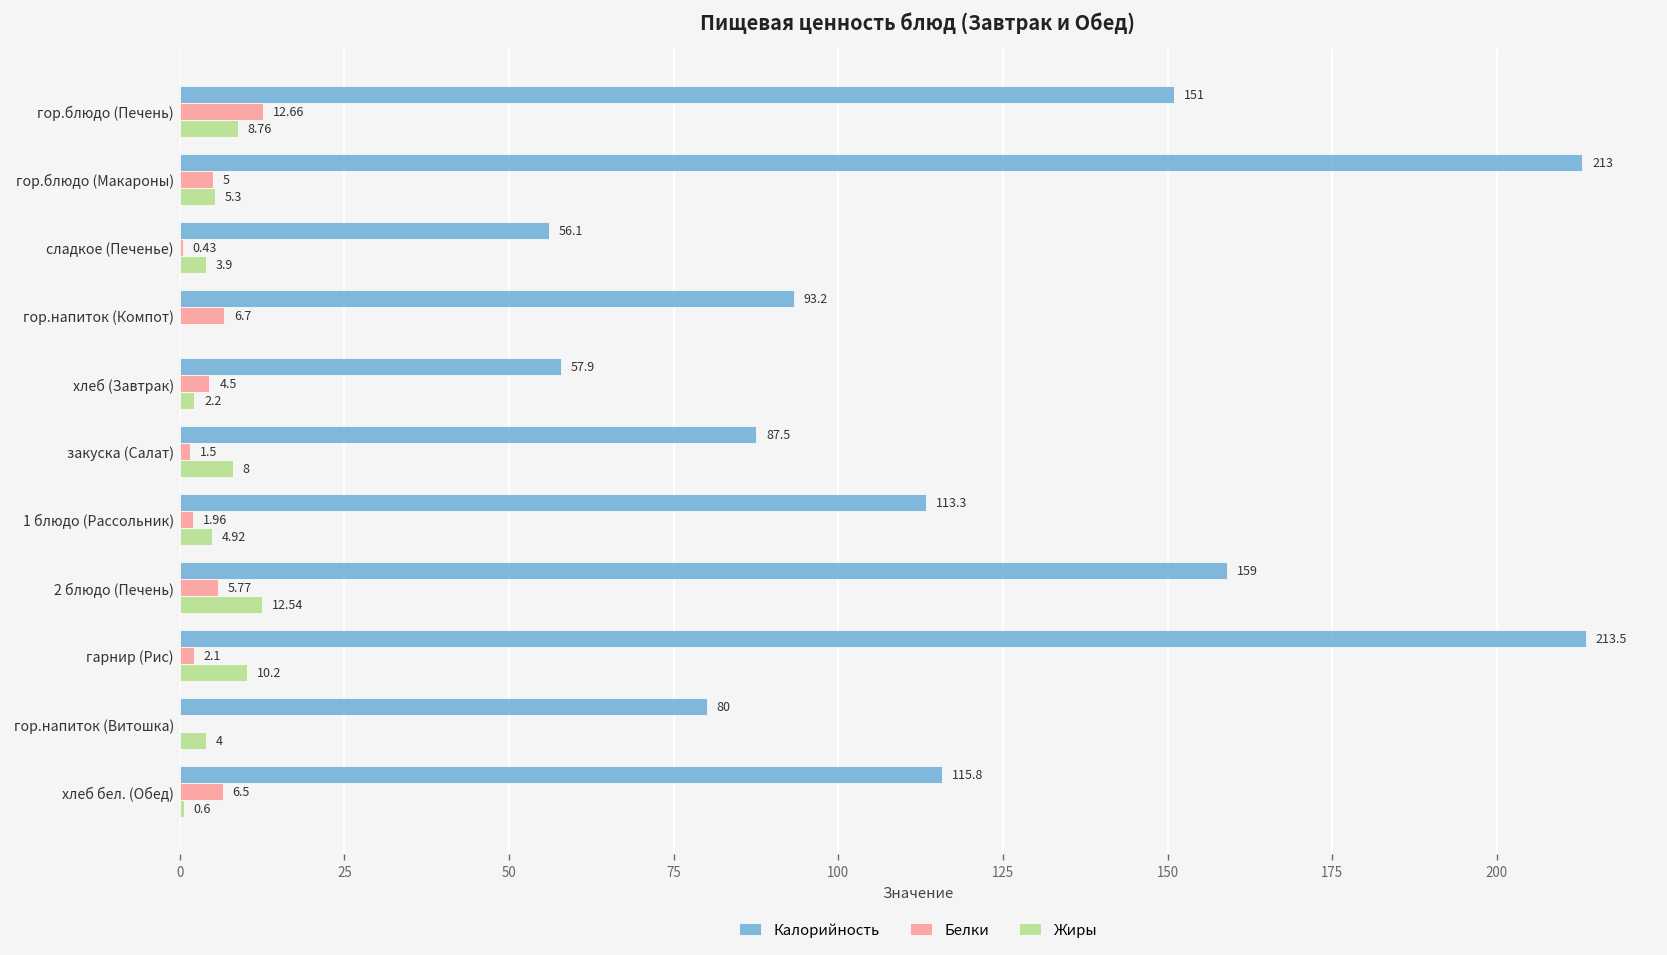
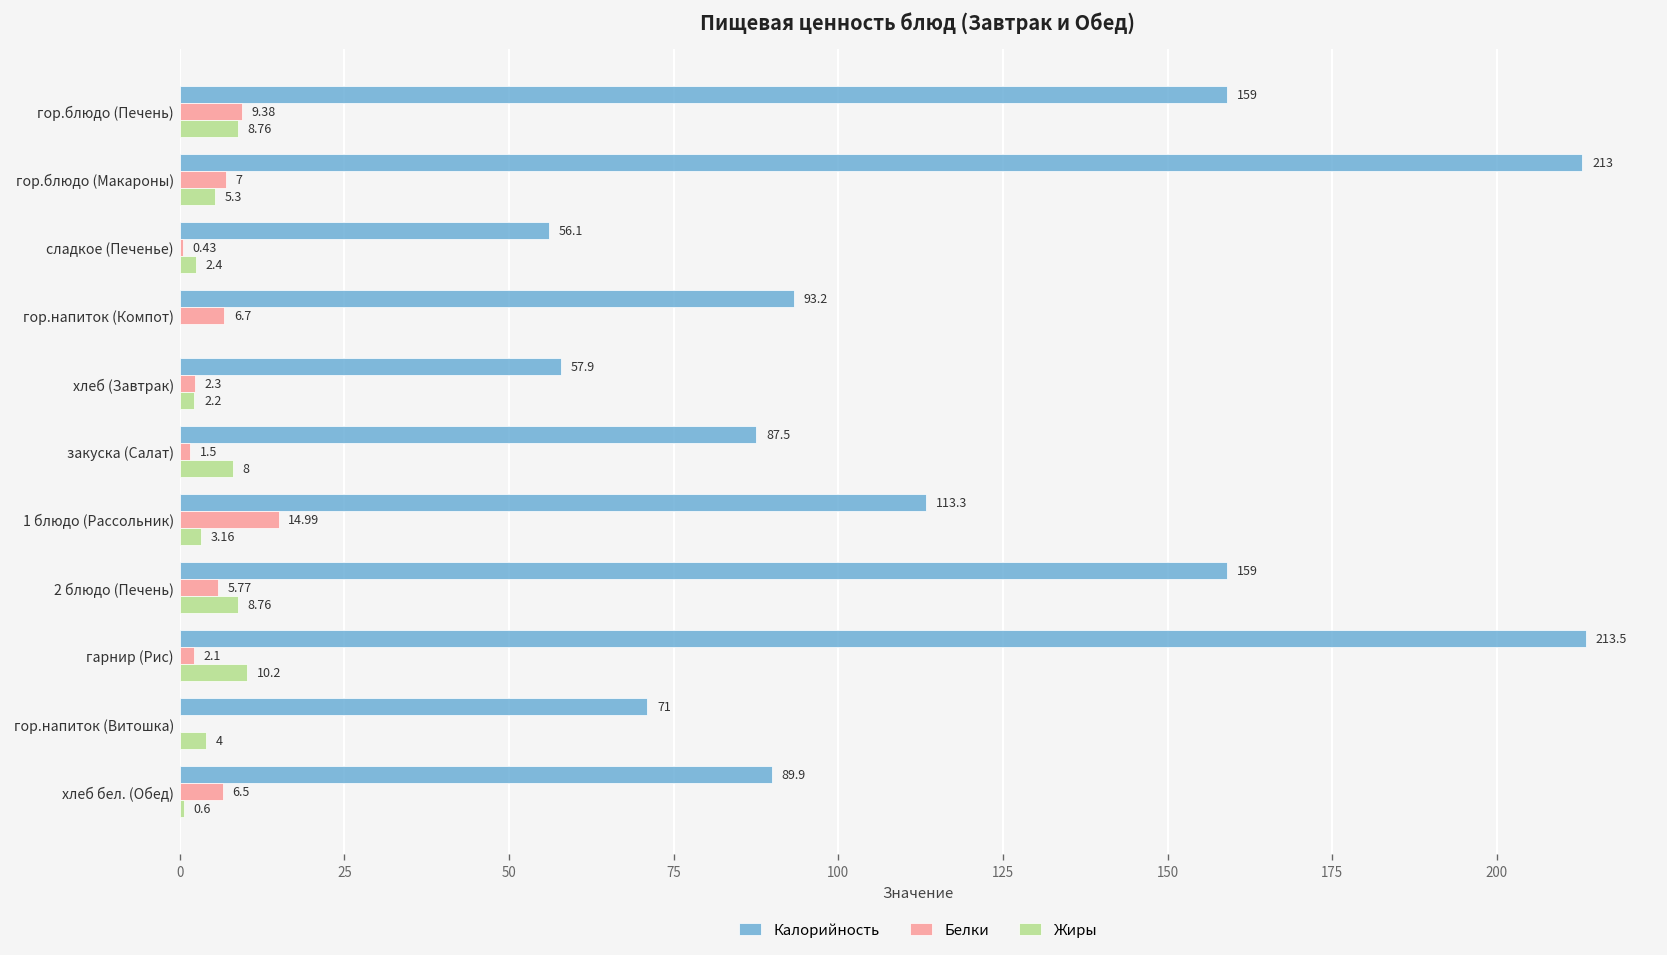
Калорийность, гор.блюдо (Печень): 151 -> 159
Белки, гор.блюдо (Печень): 12.66 -> 9.38
Белки, гор.блюдо (Макароны): 5 -> 7
Жиры, сладкое (Печенье): 3.9 -> 2.4
Белки, хлеб (Завтрак): 4.5 -> 2.3
Белки, 1 блюдо (Рассольник): 1.96 -> 14.99
Жиры, 1 блюдо (Рассольник): 4.92 -> 3.16
Жиры, 2 блюдо (Печень): 12.54 -> 8.76
Калорийность, гор.напиток (Витошка): 80 -> 71
Калорийность, хлеб бел. (Обед): 115.8 -> 89.9
